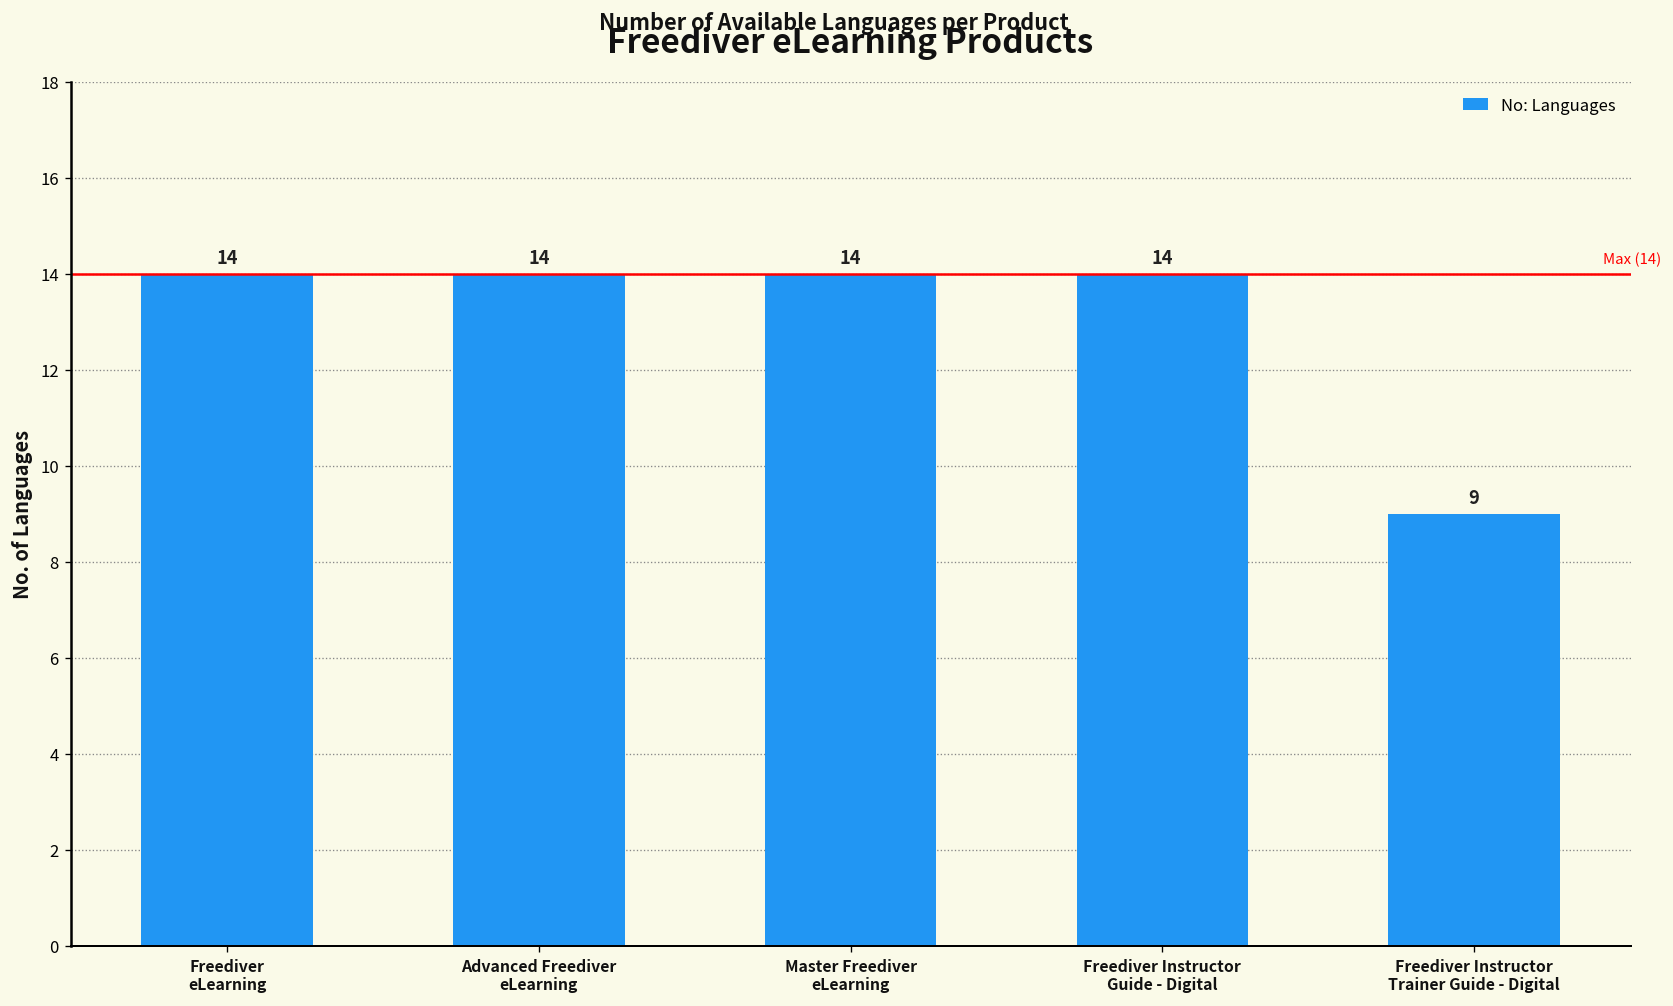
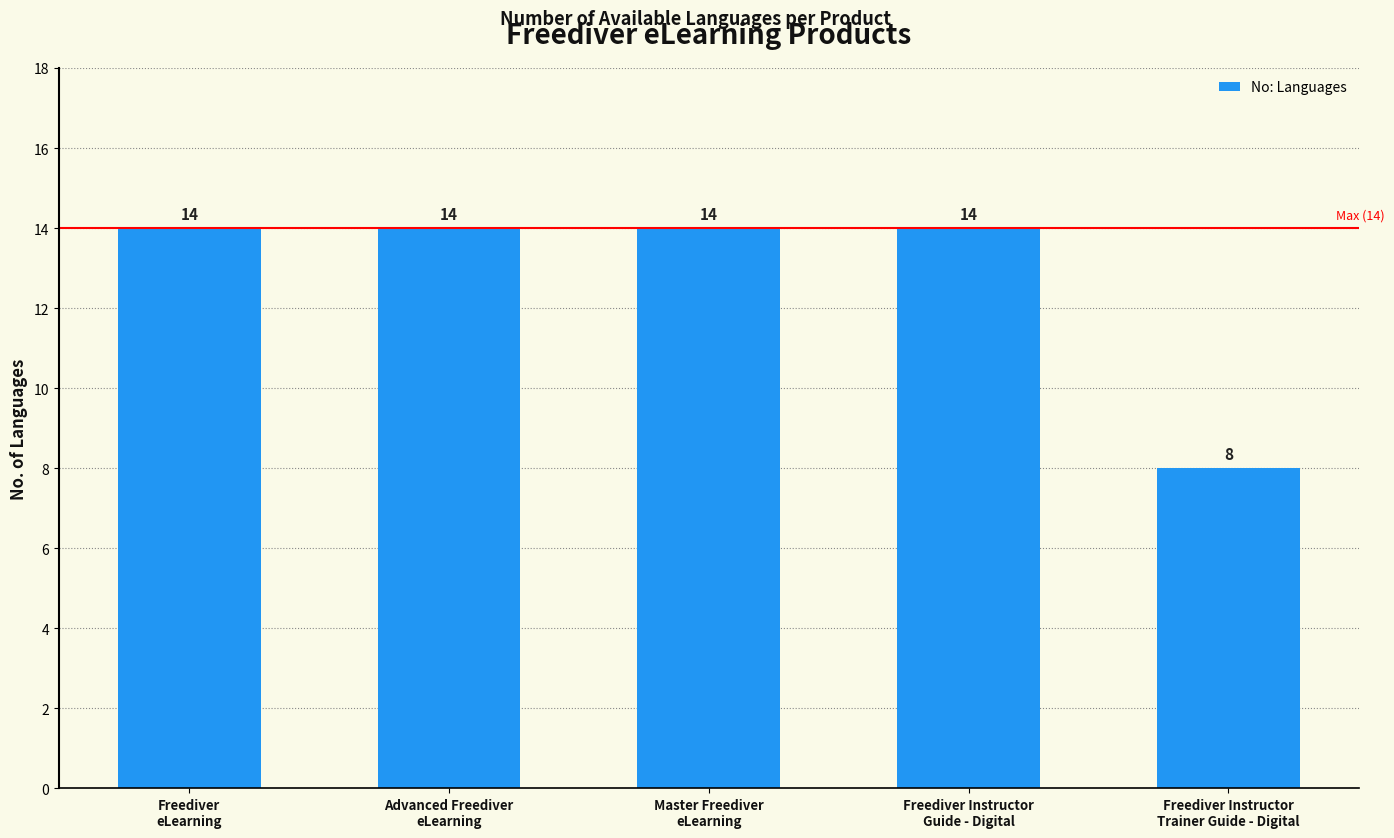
Freediver Instructor Trainer Guide - Digital: 9 -> 8
